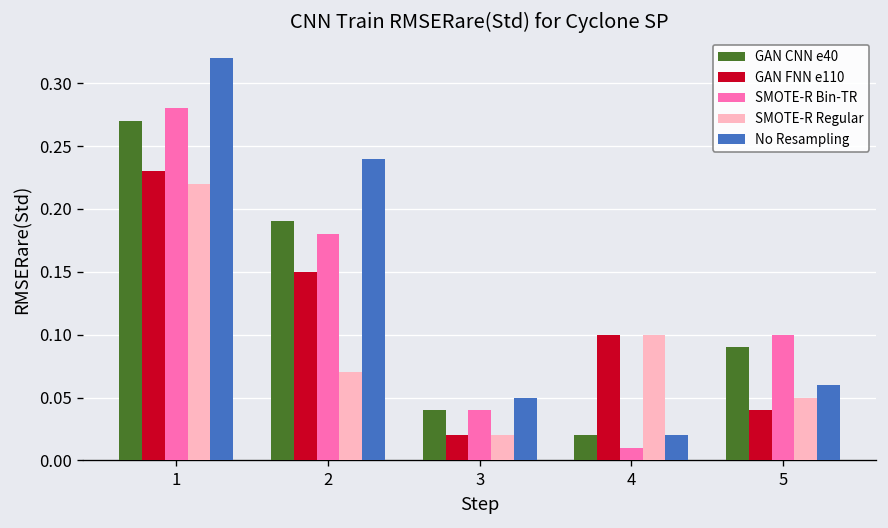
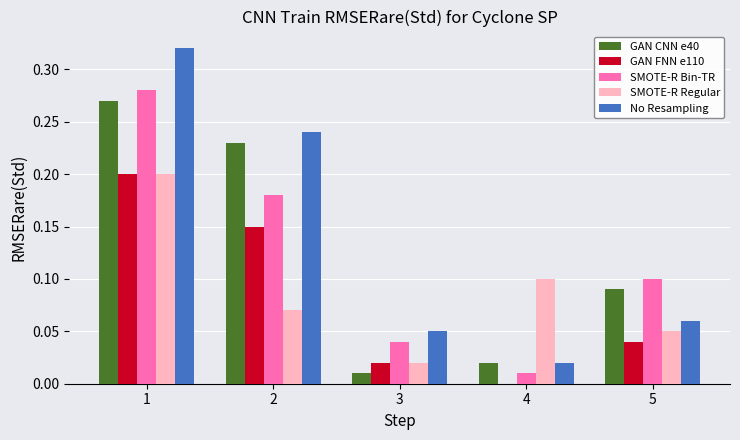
GAN FNN e110, 1: 0.23 -> 0.20
SMOTE-R Regular, 1: 0.22 -> 0.20
GAN CNN e40, 2: 0.19 -> 0.23
GAN CNN e40, 3: 0.04 -> 0.01
GAN FNN e110, 4: 0.1 -> 0.0
